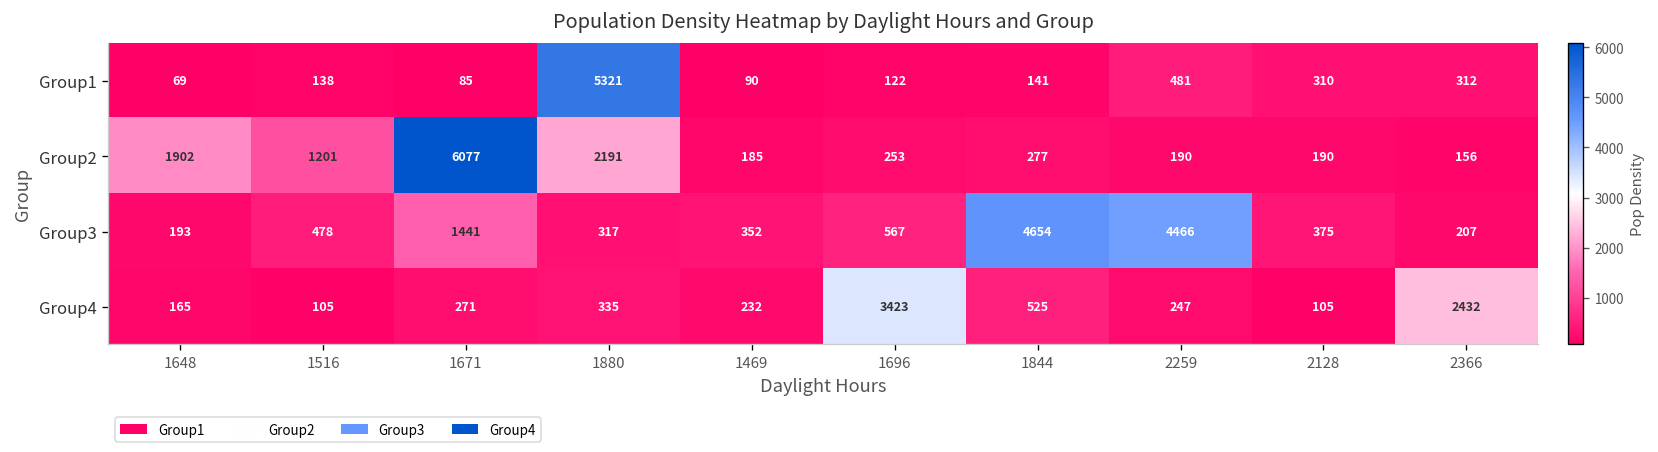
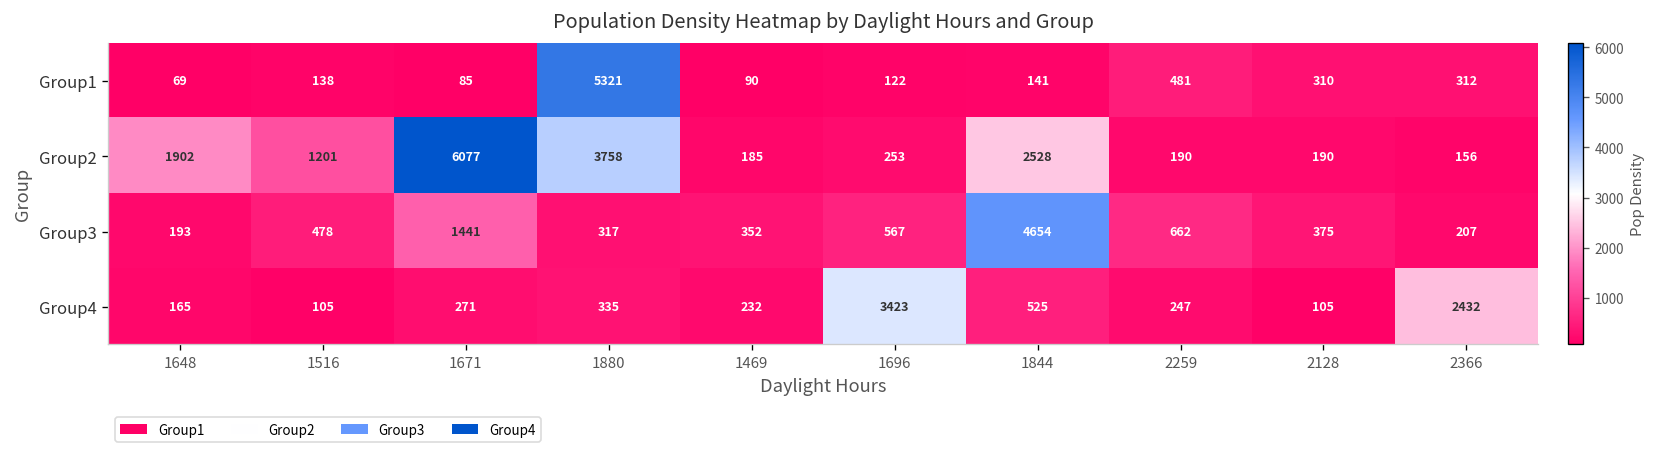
Group2, 1880: 2191 -> 3758
Group2, 1844: 277 -> 2528
Group3, 2259: 4466 -> 662
